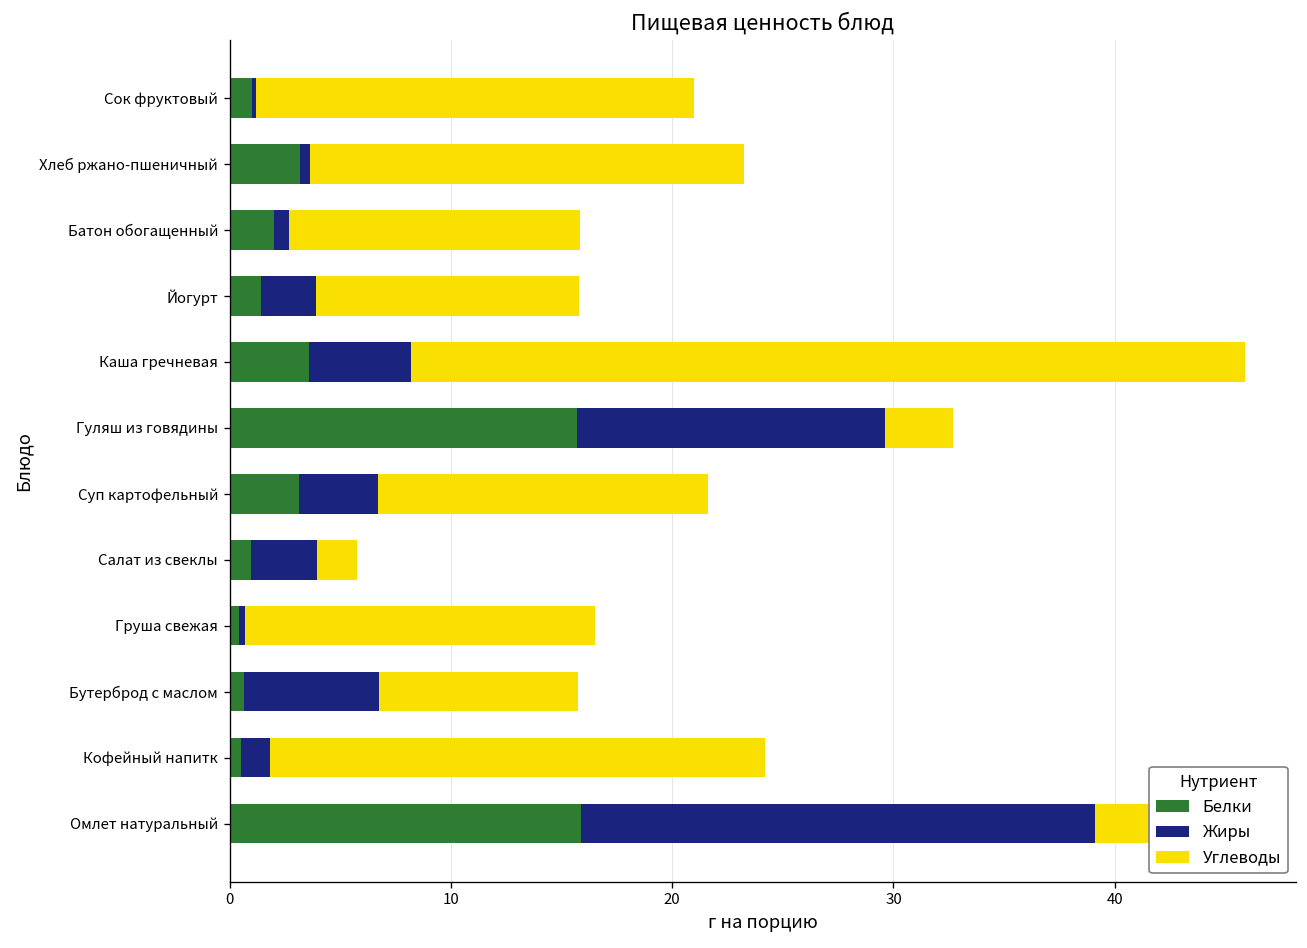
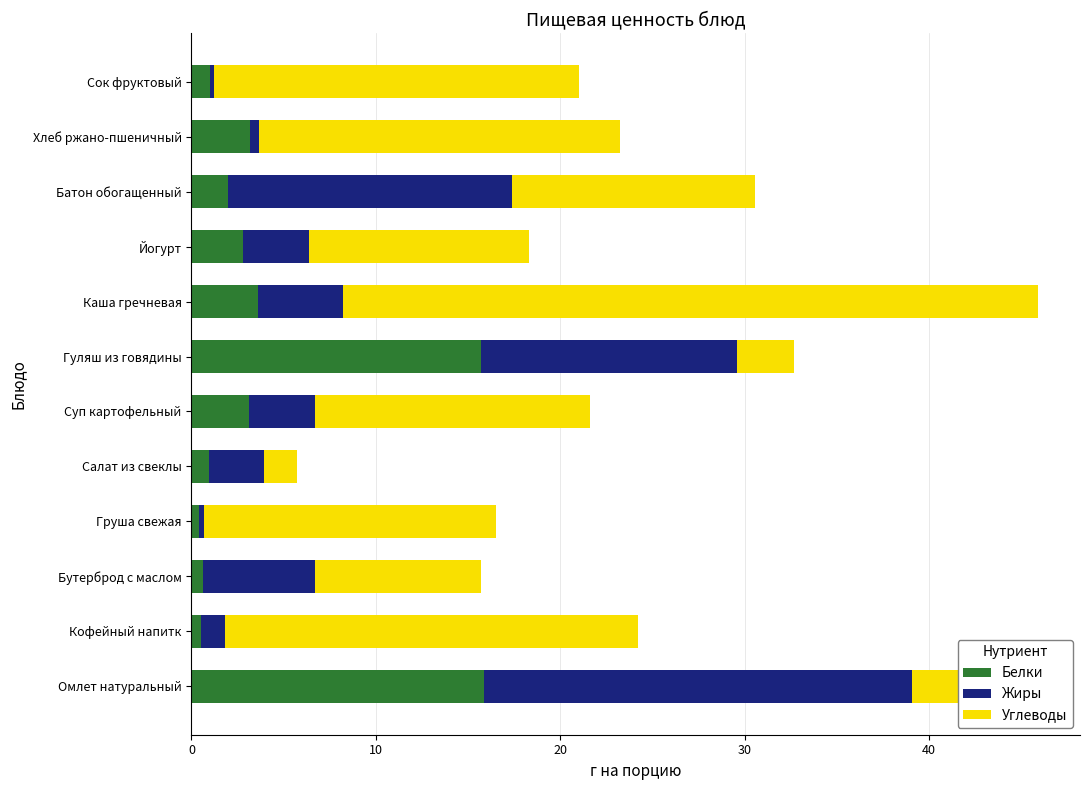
Жиры, Батон обогащенный: 0.7 -> 15.4
Белки, Йогурт: 1.4 -> 2.8
Жиры, Йогурт: 2.5 -> 3.6
